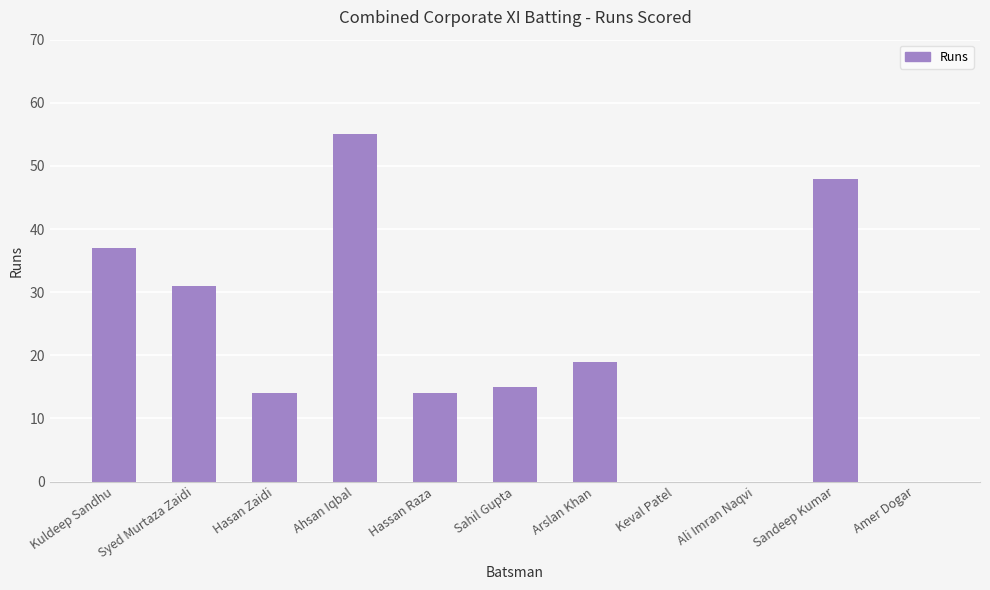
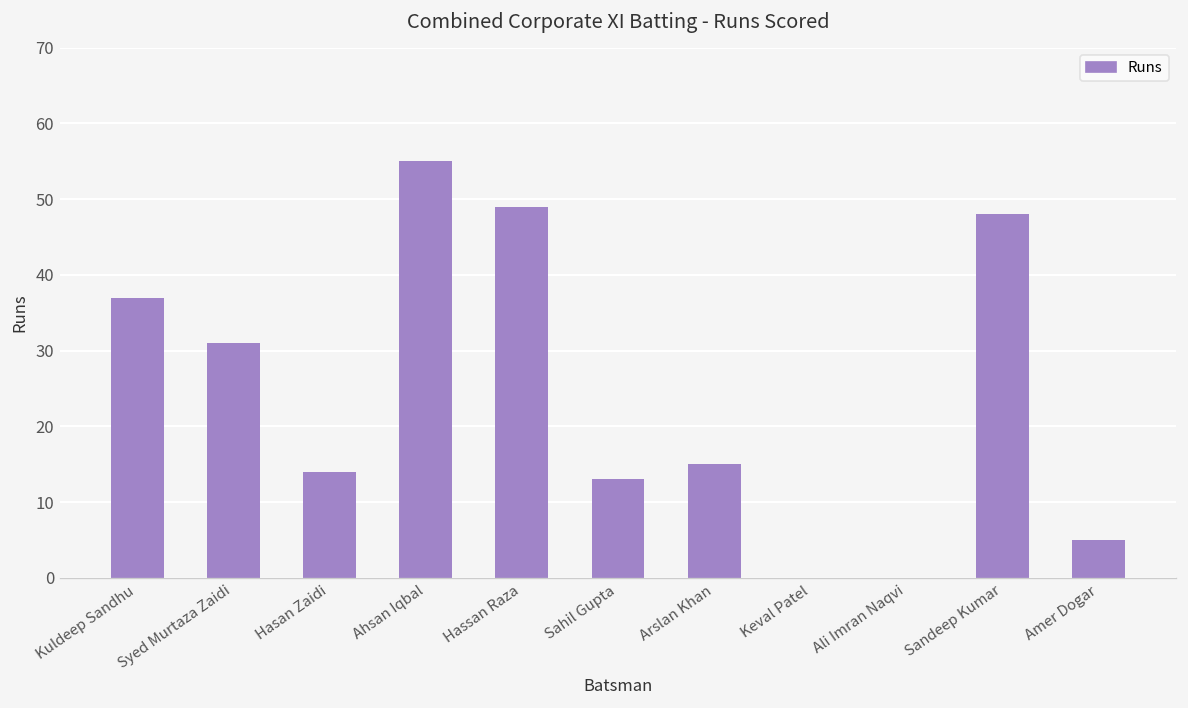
Hassan Raza: 14 -> 49
Sahil Gupta: 15 -> 13
Arslan Khan: 19 -> 15
Amer Dogar: 0 -> 5
